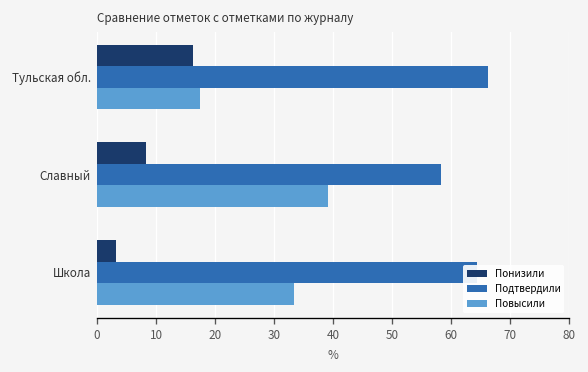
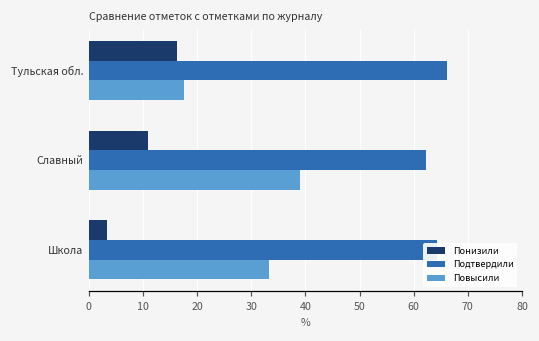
Понизили, Славный: 8 -> 11
Подтвердили, Славный: 58 -> 62
